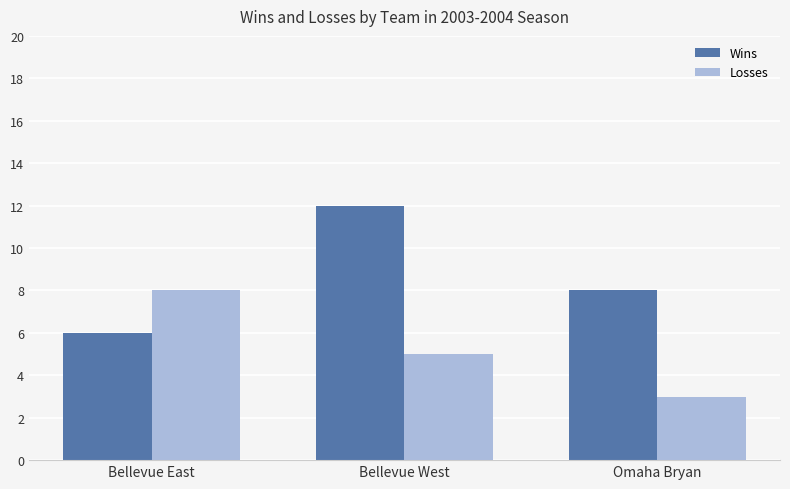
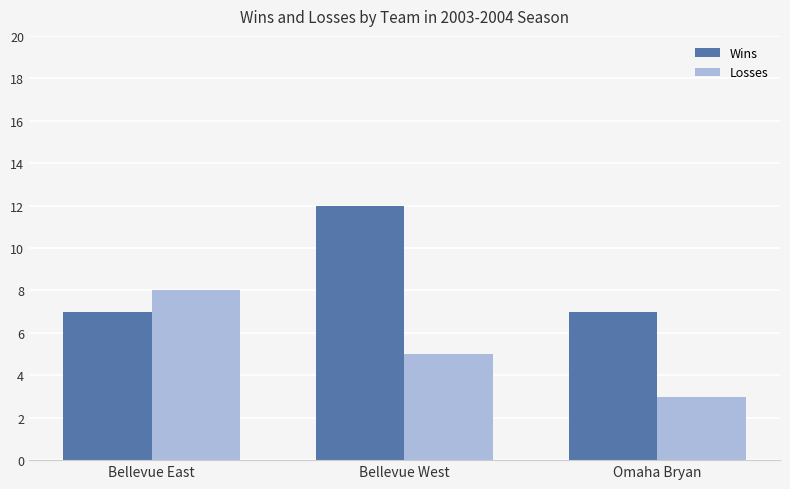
Wins, Bellevue East: 6 -> 7
Wins, Omaha Bryan: 8 -> 7
